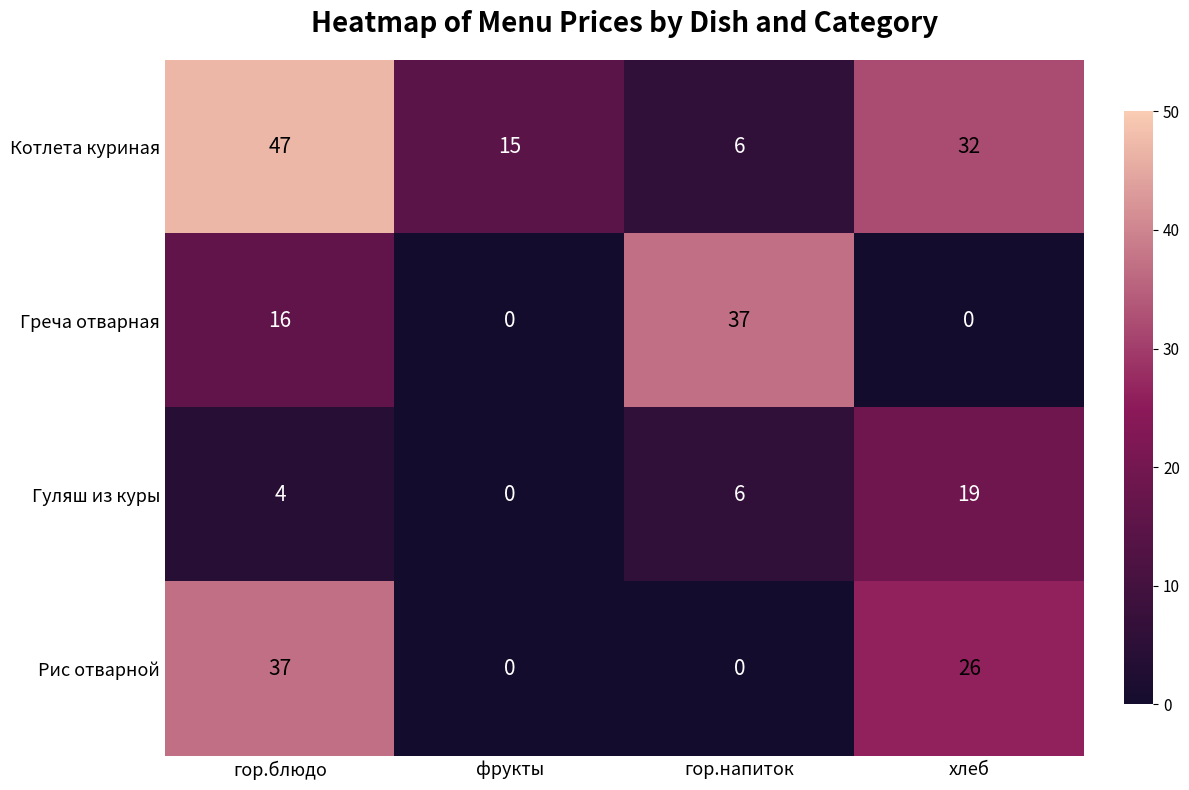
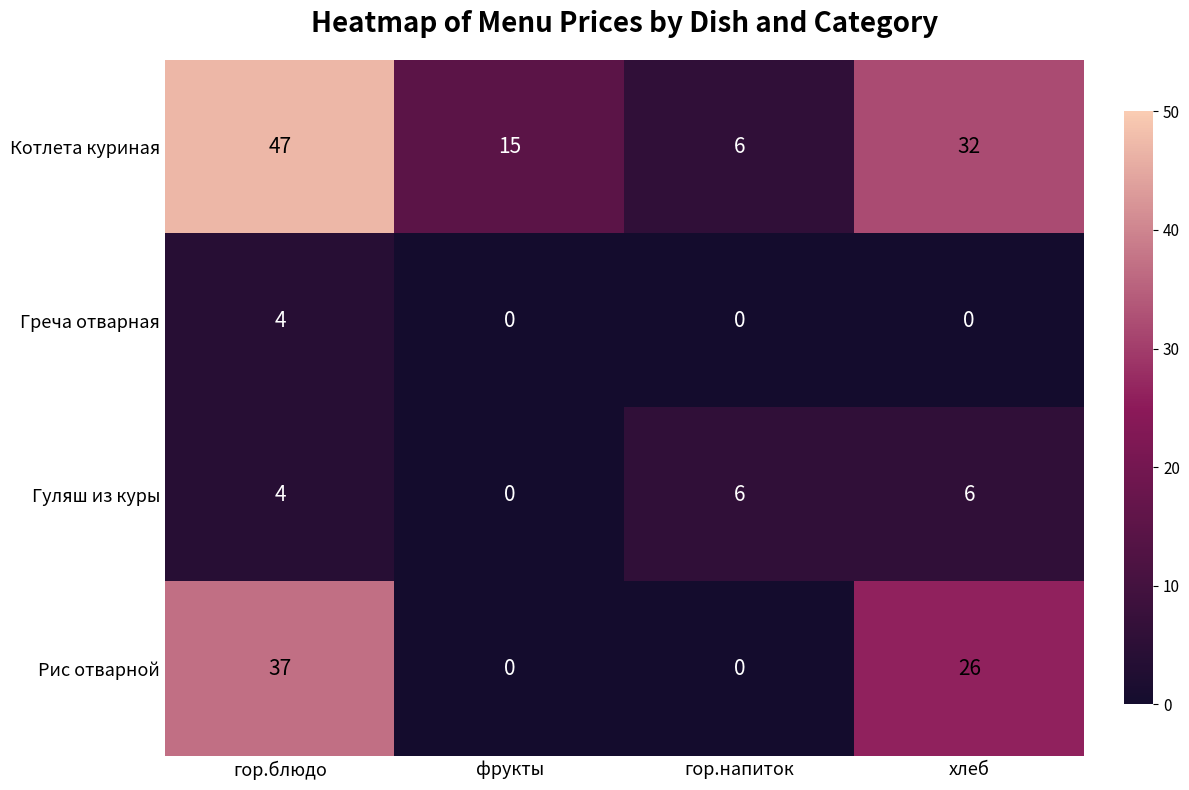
Греча отварная, гор.блюдо: 16 -> 4
Греча отварная, гор.напиток: 37 -> 0
Гуляш из куры, хлеб: 19 -> 6
